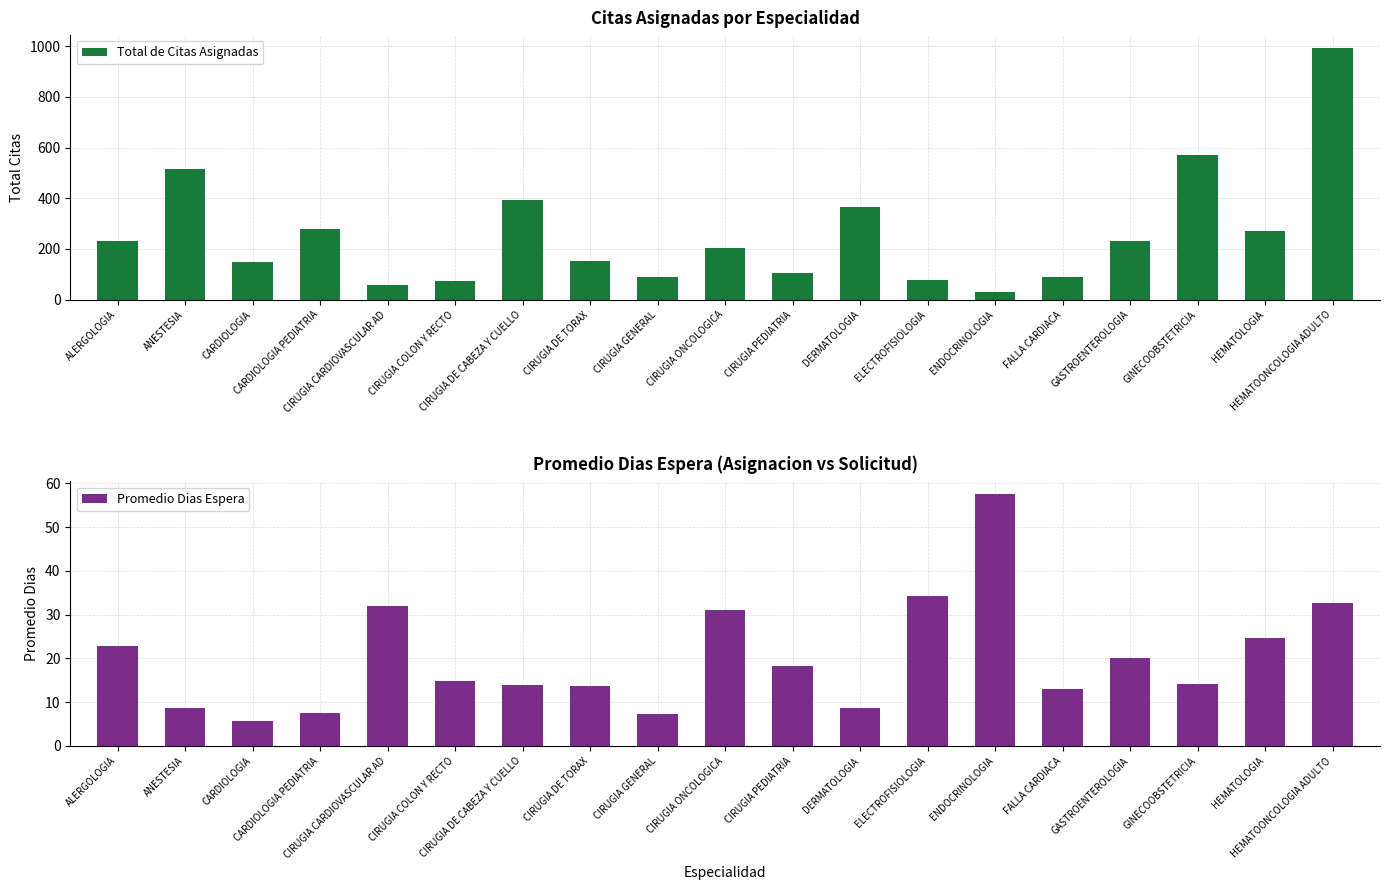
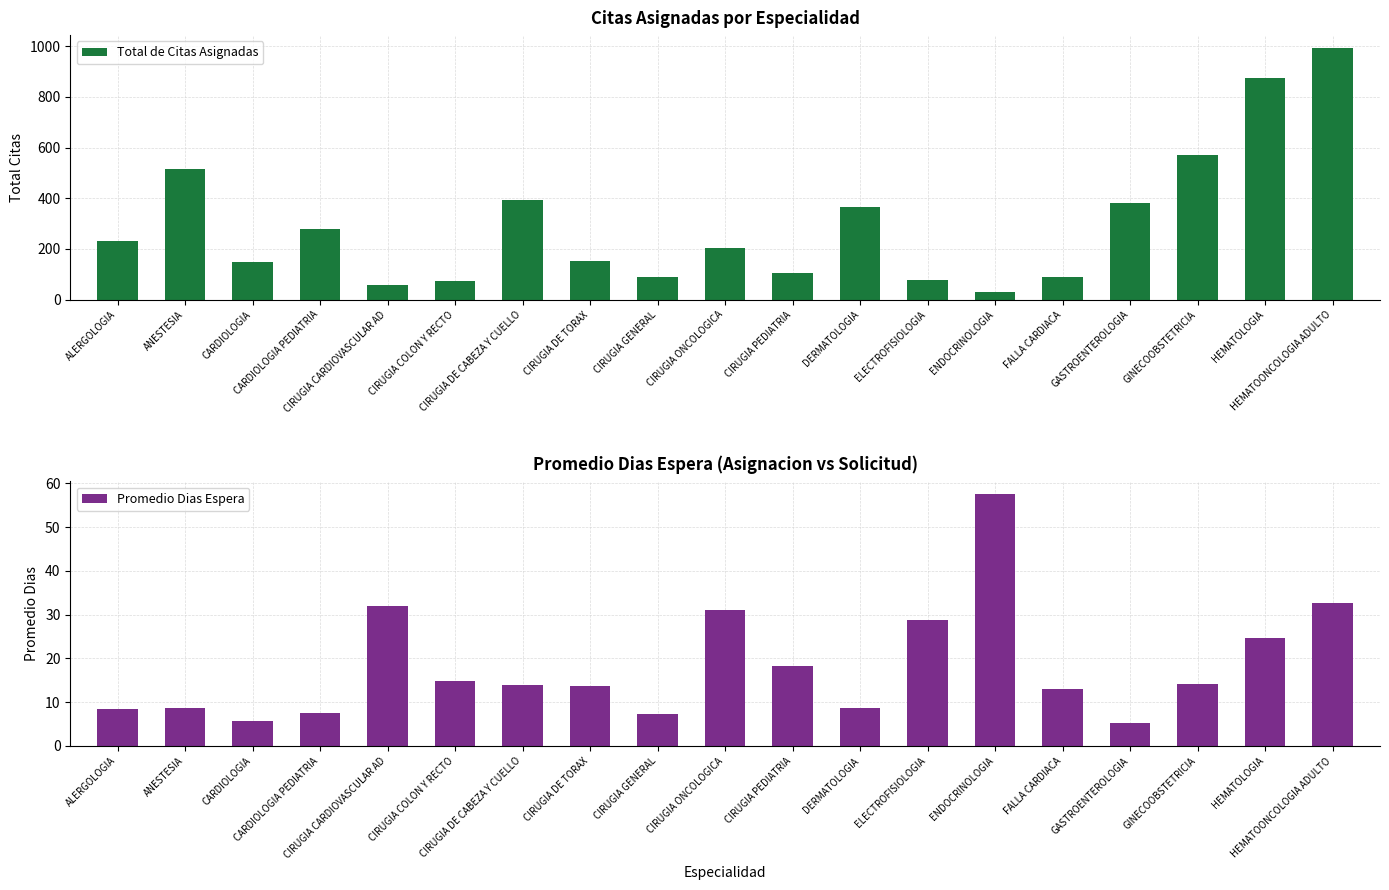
Citas Asignadas por Especialidad, GASTROENTEROLOGIA: 230 -> 380
Citas Asignadas por Especialidad, HEMATOLOGIA: 270 -> 870
Promedio Dias Espera (Asignacion vs Solicitud), ALERGOLOGIA: 23 -> 8
Promedio Dias Espera (Asignacion vs Solicitud), ELECTROFISIOLOGIA: 34 -> 29
Promedio Dias Espera (Asignacion vs Solicitud), GASTROENTEROLOGIA: 20 -> 5
